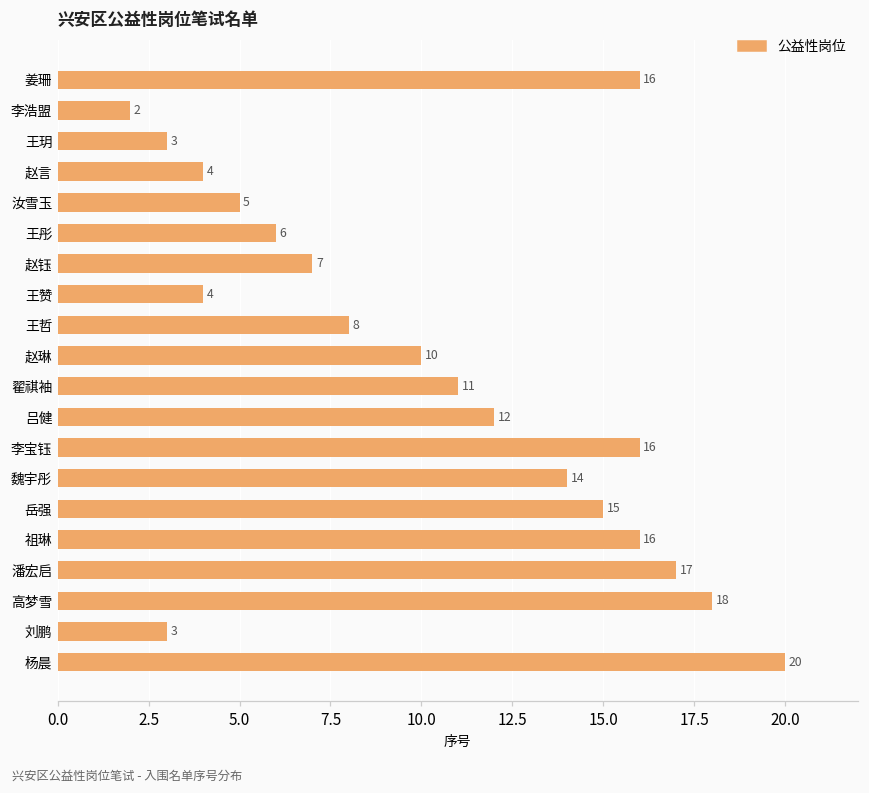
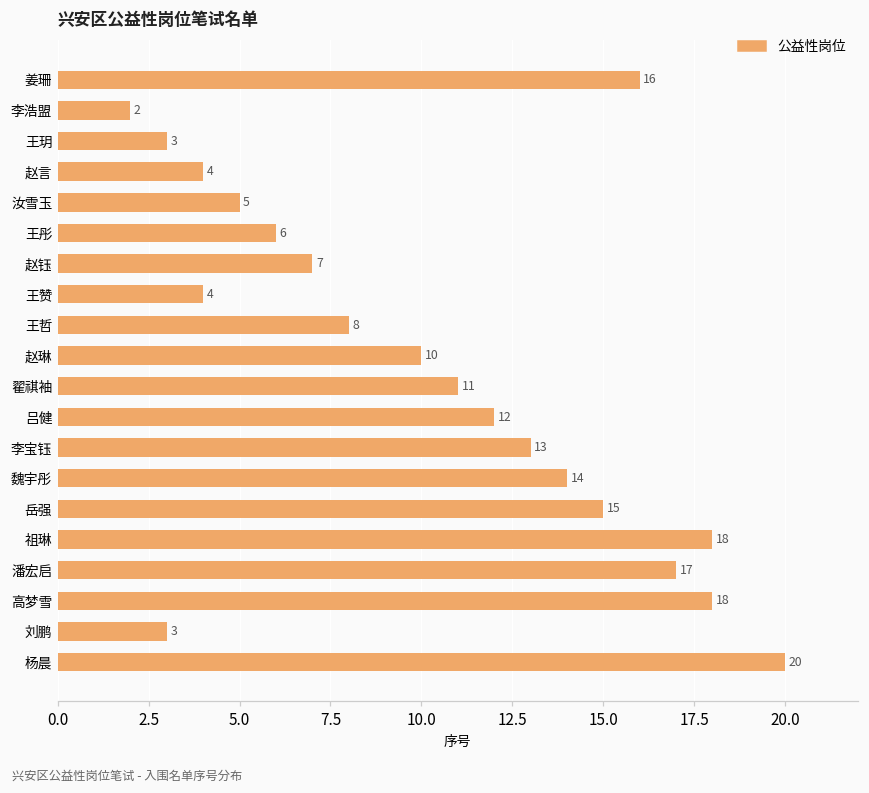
李宝钰: 16 -> 13
祖琳: 16 -> 18
